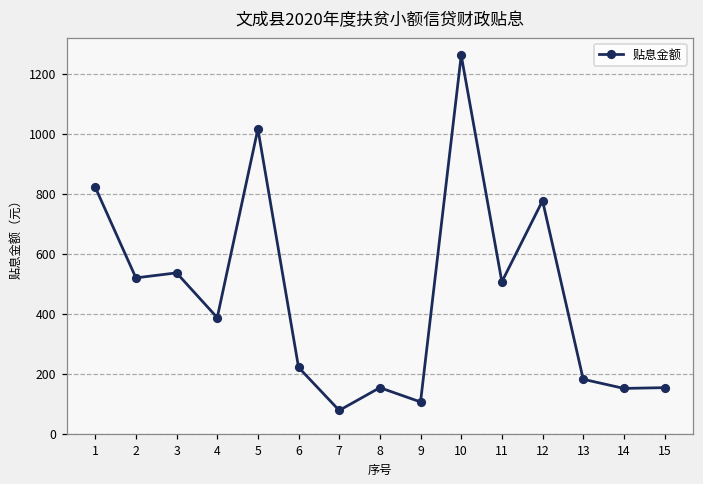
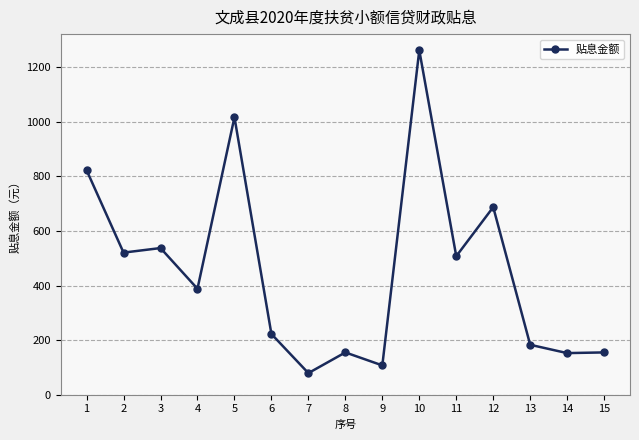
12: 780 -> 690
